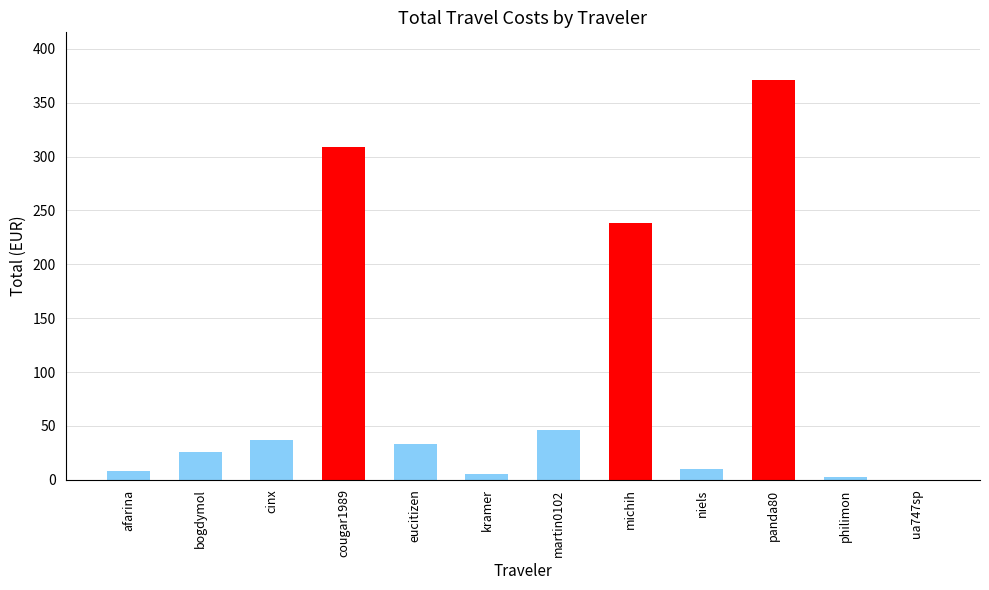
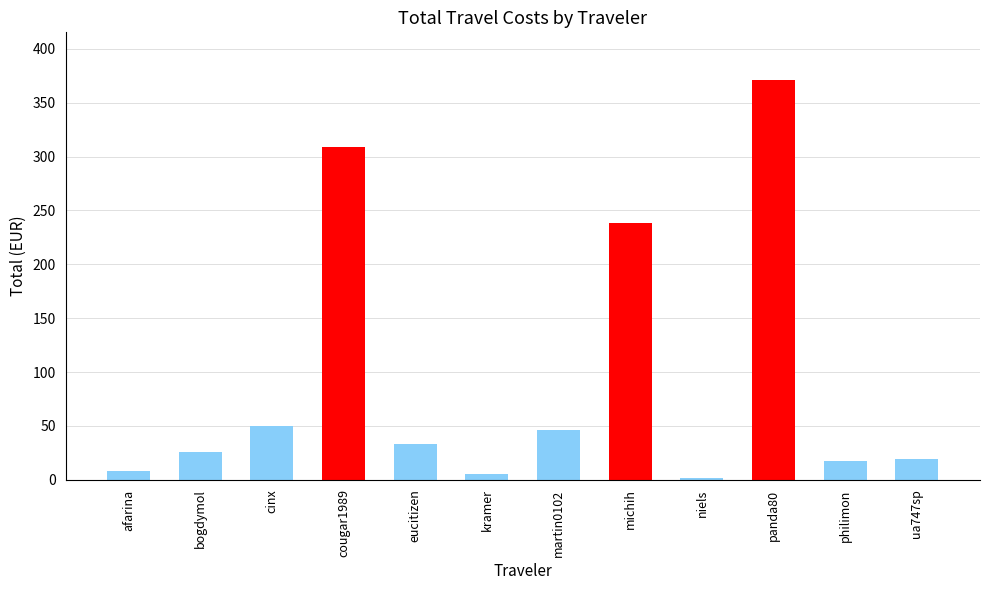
cinx: 37 -> 49
niels: 10 -> 1
philimon: 2 -> 17
ua747sp: 0 -> 20
